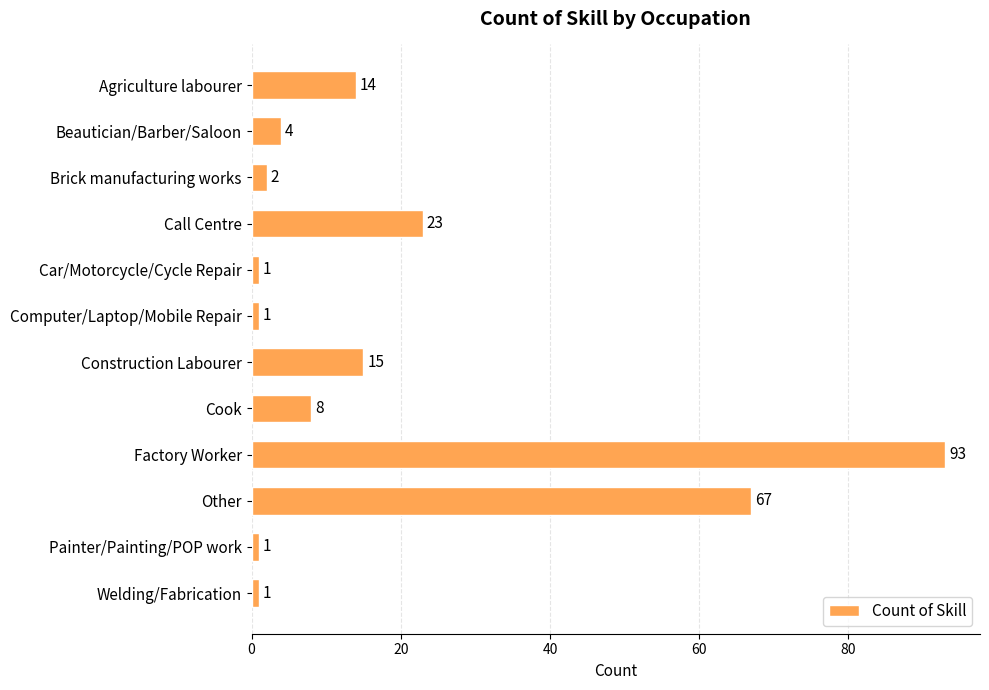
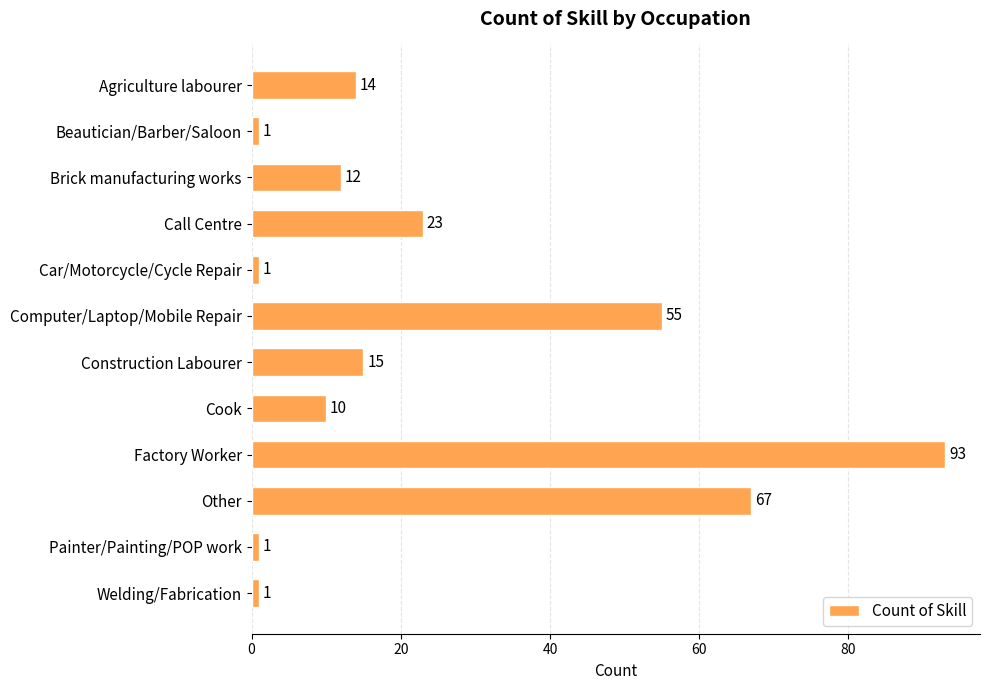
Beautician/Barber/Saloon: 4 -> 1
Brick manufacturing works: 2 -> 12
Computer/Laptop/Mobile Repair: 1 -> 55
Cook: 8 -> 10
